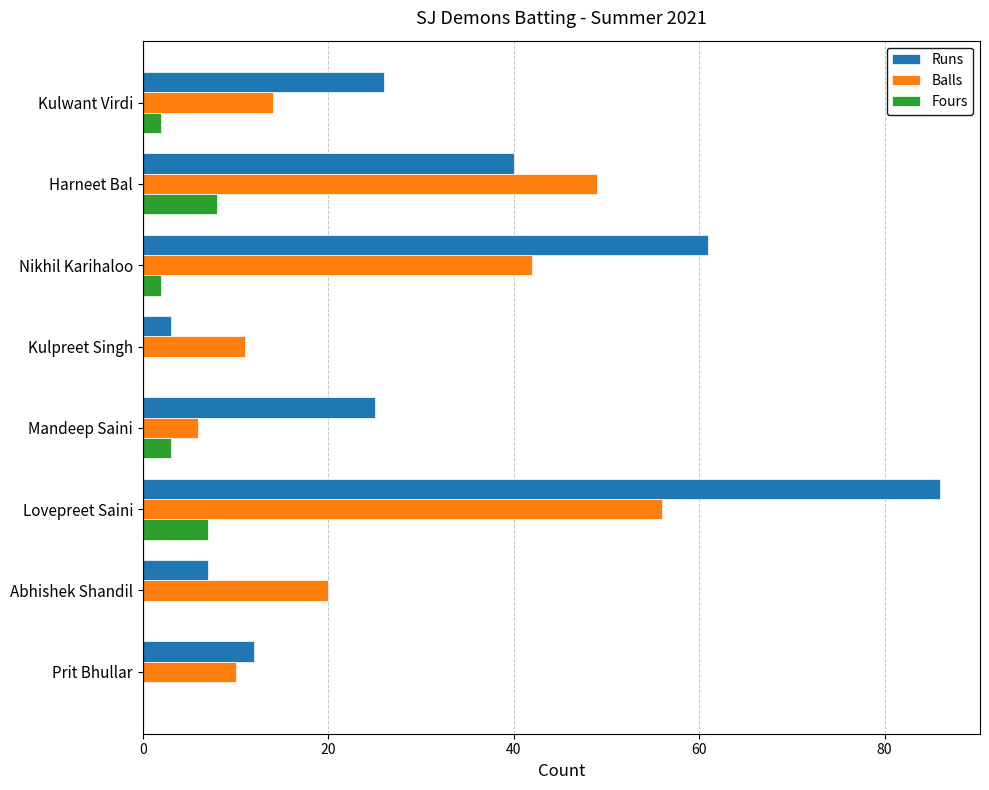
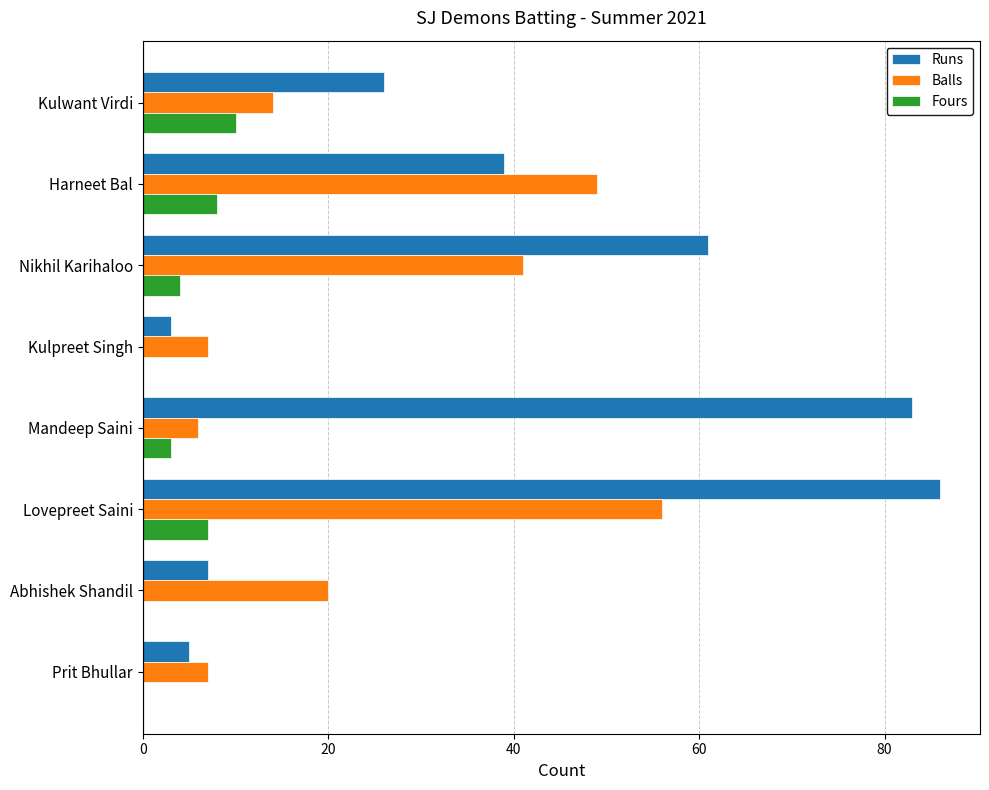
Fours, Kulwant Virdi: 2 -> 10
Runs, Harneet Bal: 40 -> 39
Balls, Nikhil Karihaloo: 42 -> 41
Fours, Nikhil Karihaloo: 2 -> 4
Balls, Kulpreet Singh: 11 -> 7
Runs, Mandeep Saini: 25 -> 83
Runs, Prit Bhullar: 12 -> 5
Balls, Prit Bhullar: 10 -> 7
